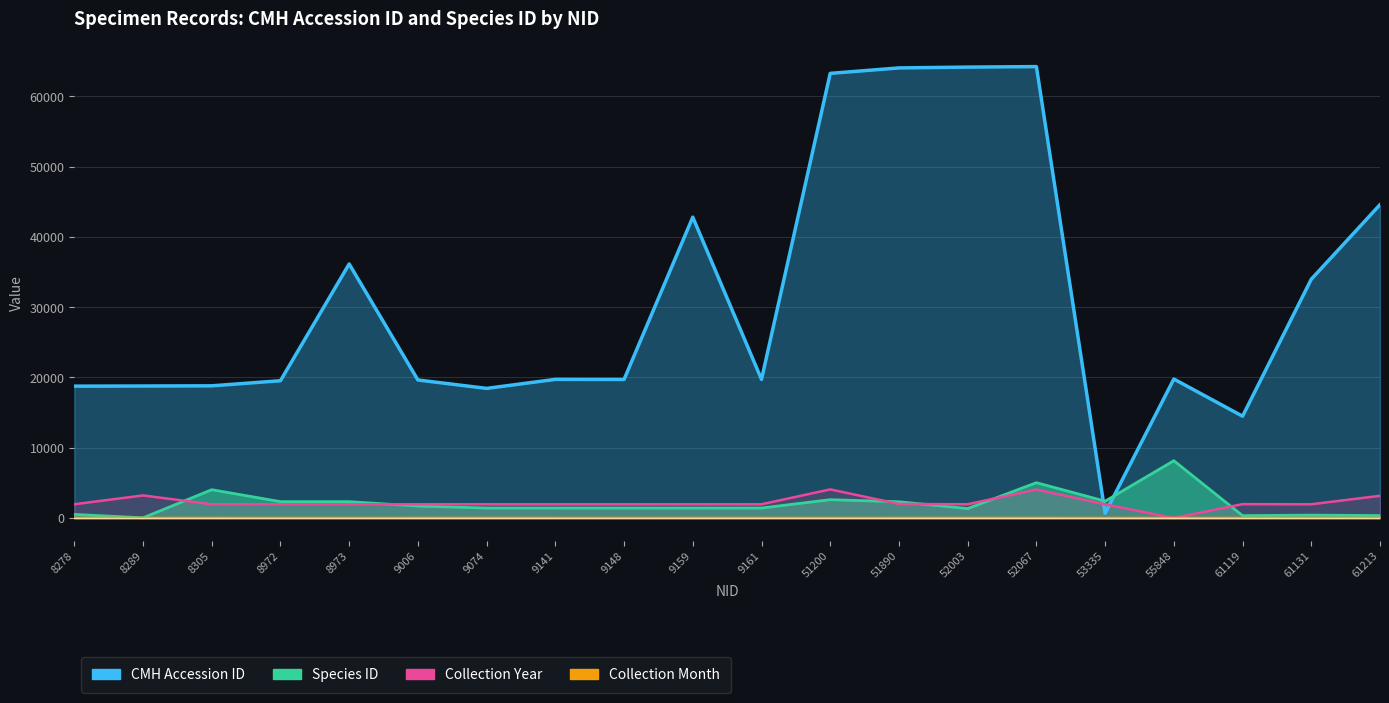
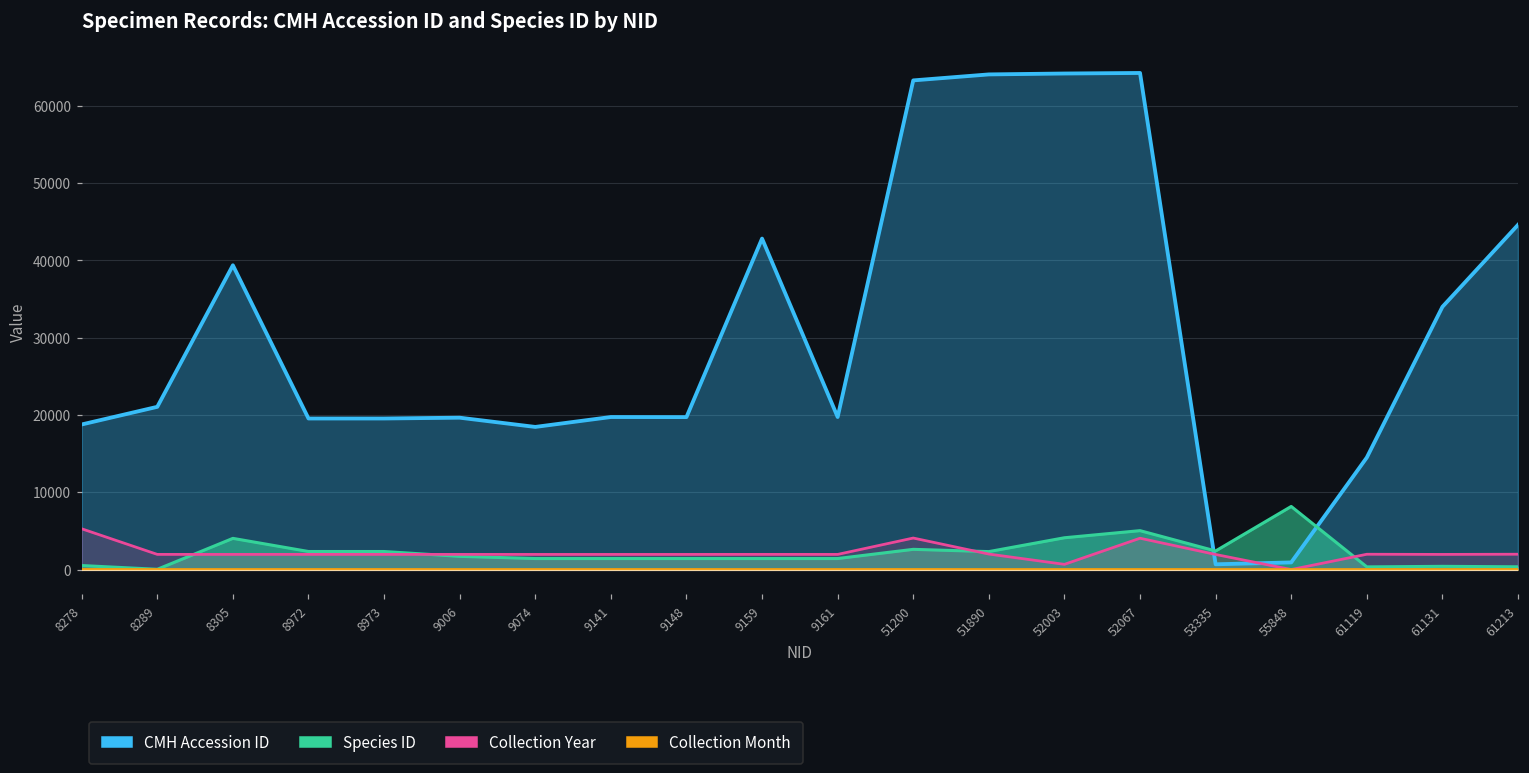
Collection Year, 8278: 2000 -> 5000
CMH Accession ID, 8289: 19000 -> 21000
Collection Year, 8289: 3000 -> 2000
CMH Accession ID, 8305: 19000 -> 39000
CMH Accession ID, 8973: 36000 -> 20000
Species ID, 52003: 1000 -> 4000
Collection Year, 52003: 2000 -> 1000
CMH Accession ID, 55848: 20000 -> 1000
Collection Year, 61213: 3000 -> 2000
